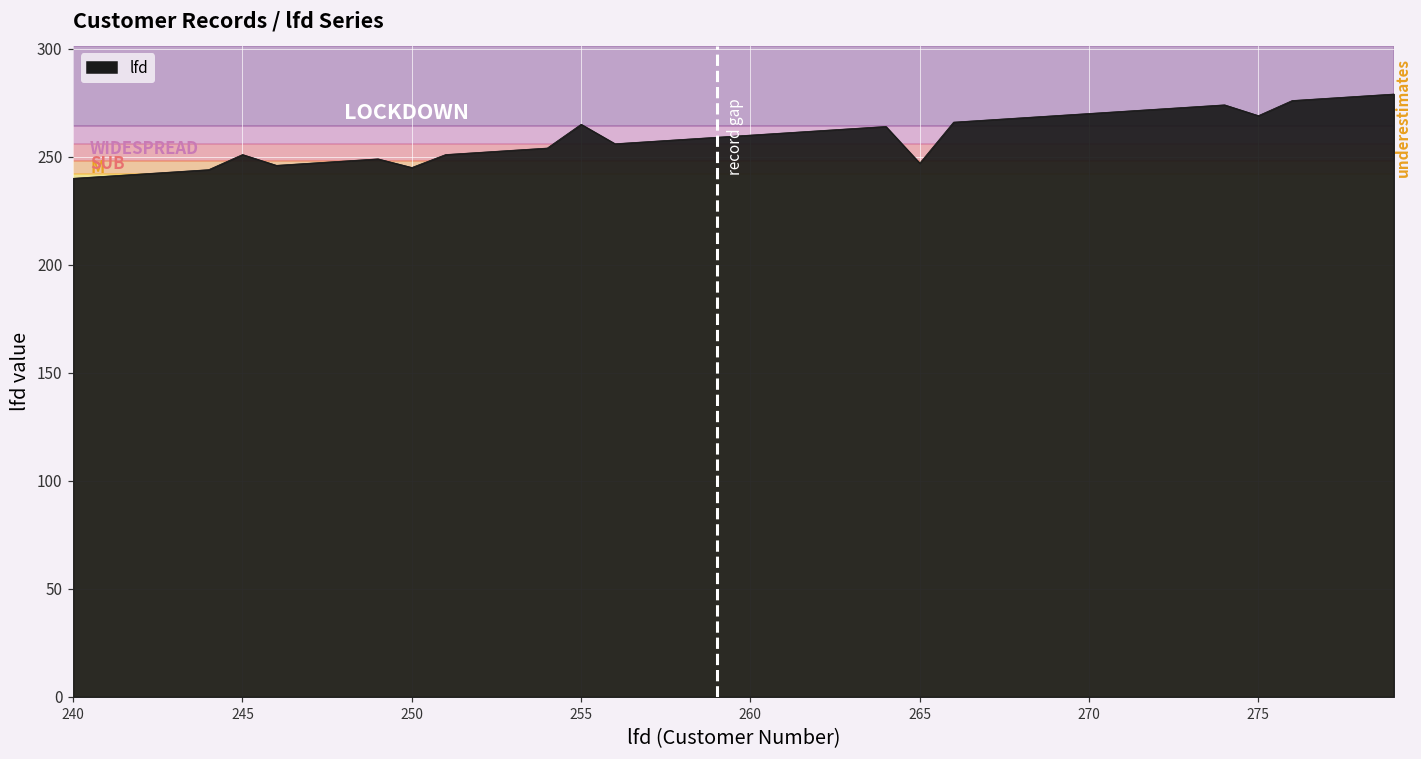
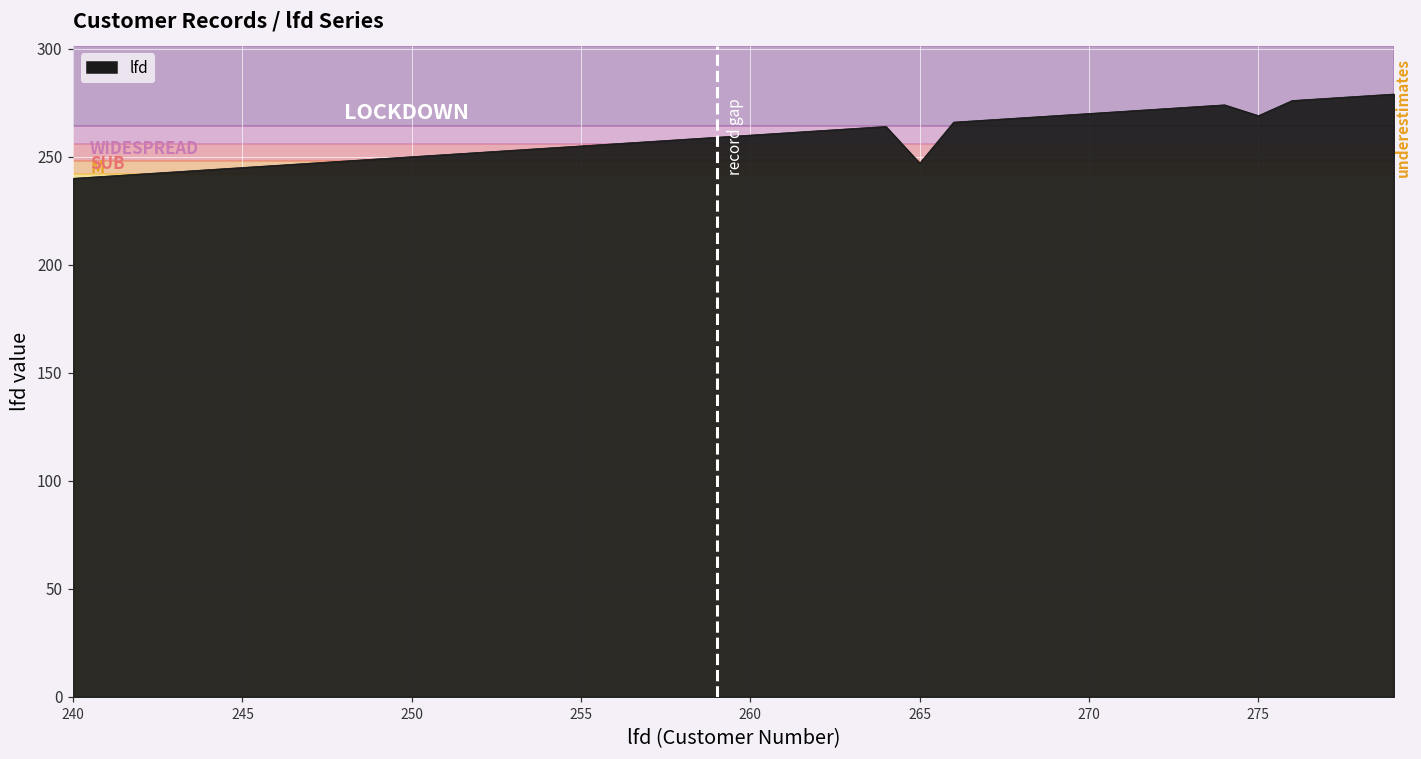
245: 251 -> 245
250: 245 -> 250
255: 265 -> 255
